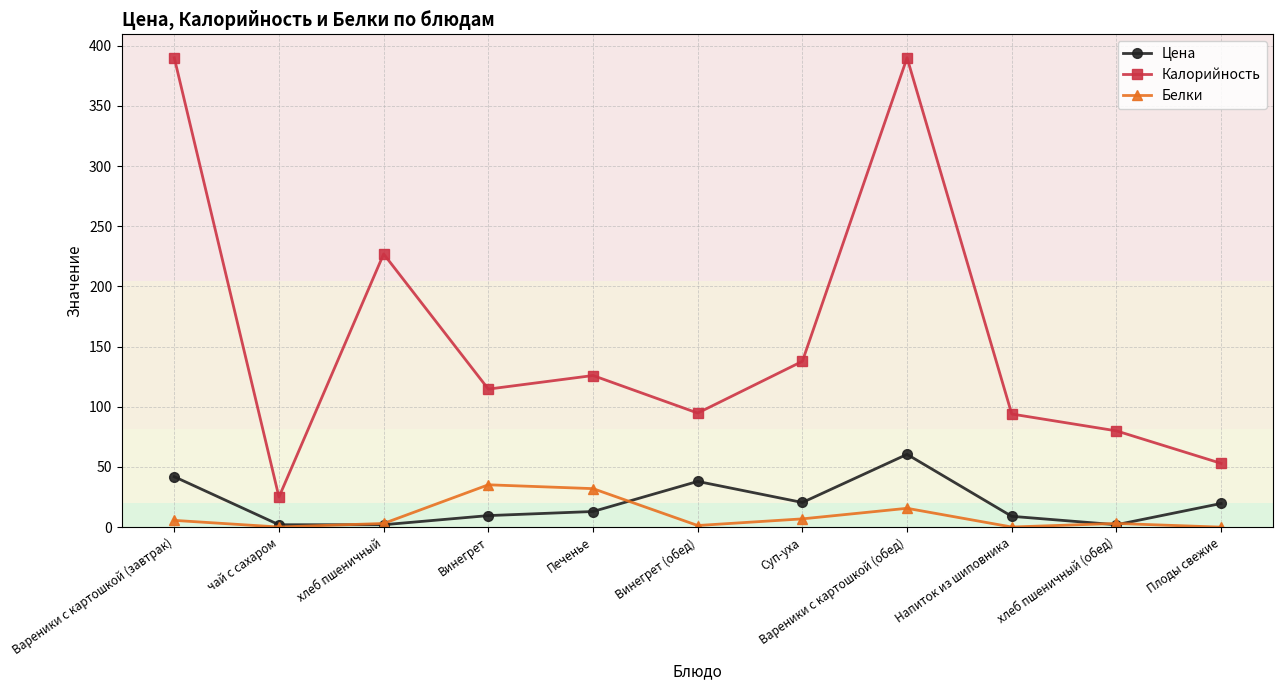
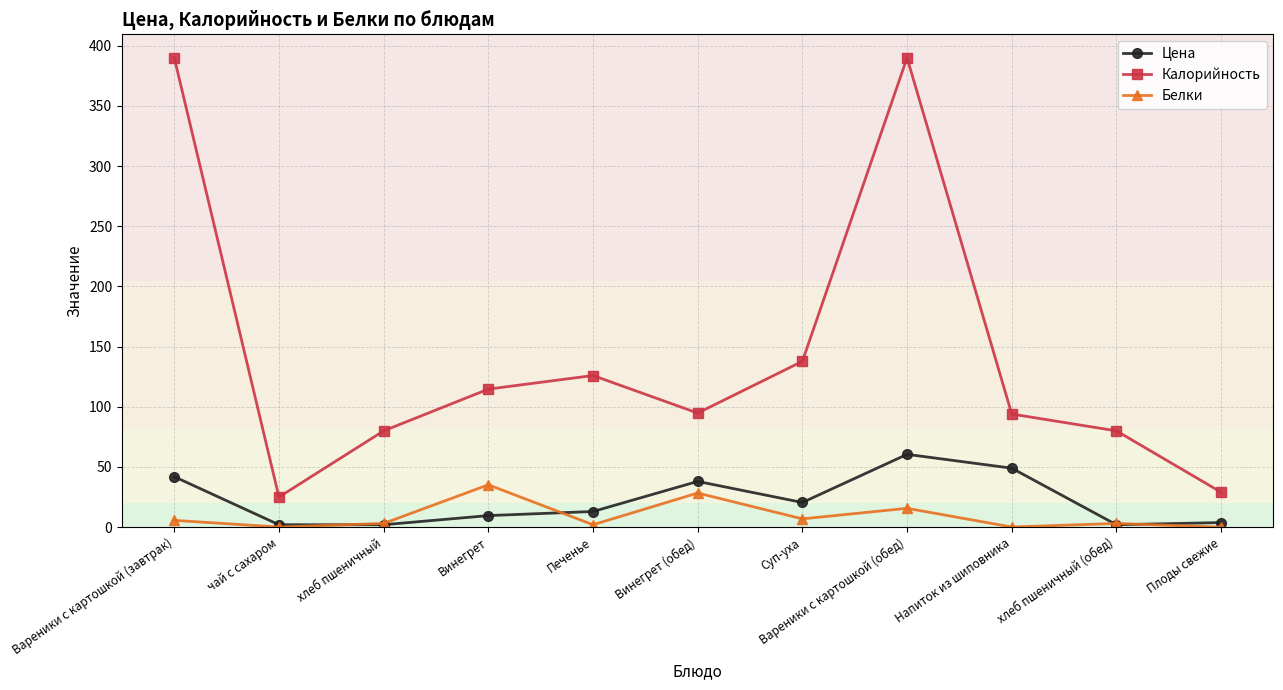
Калорийность, хлеб пшеничный: 227 -> 80
Белки, Печенье: 32 -> 2
Белки, Винегрет (обед): 1 -> 28
Цена, Напиток из шиповника: 9 -> 49
Цена, Плоды свежие: 20 -> 4
Калорийность, Плоды свежие: 53 -> 29
